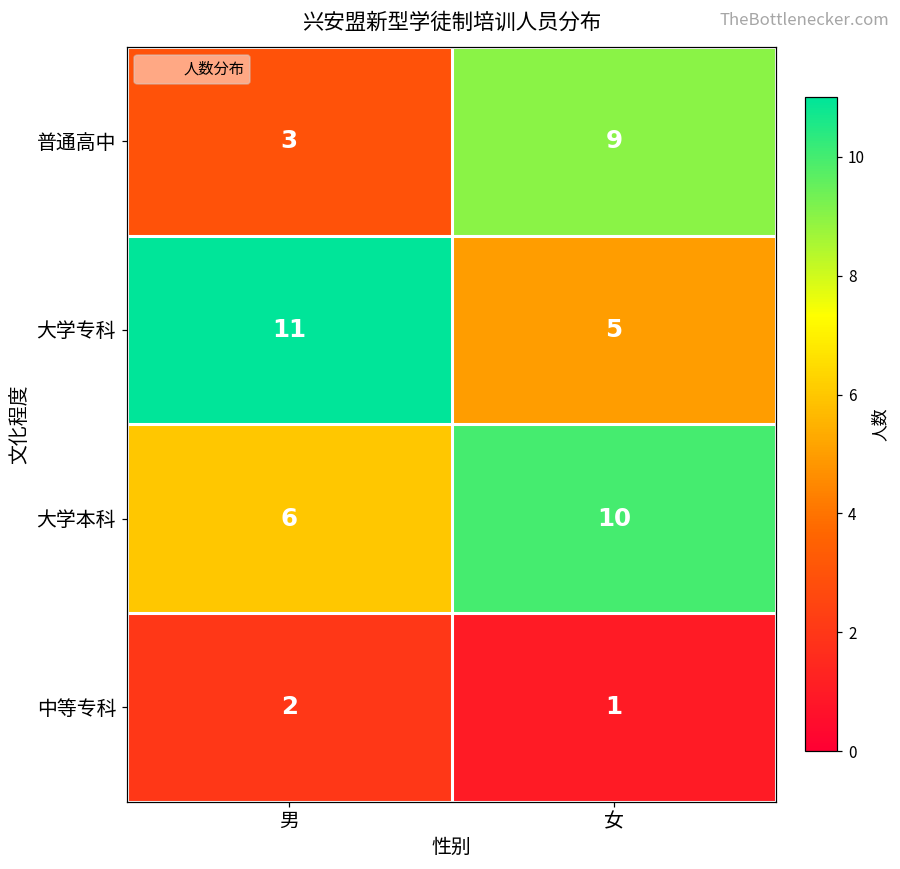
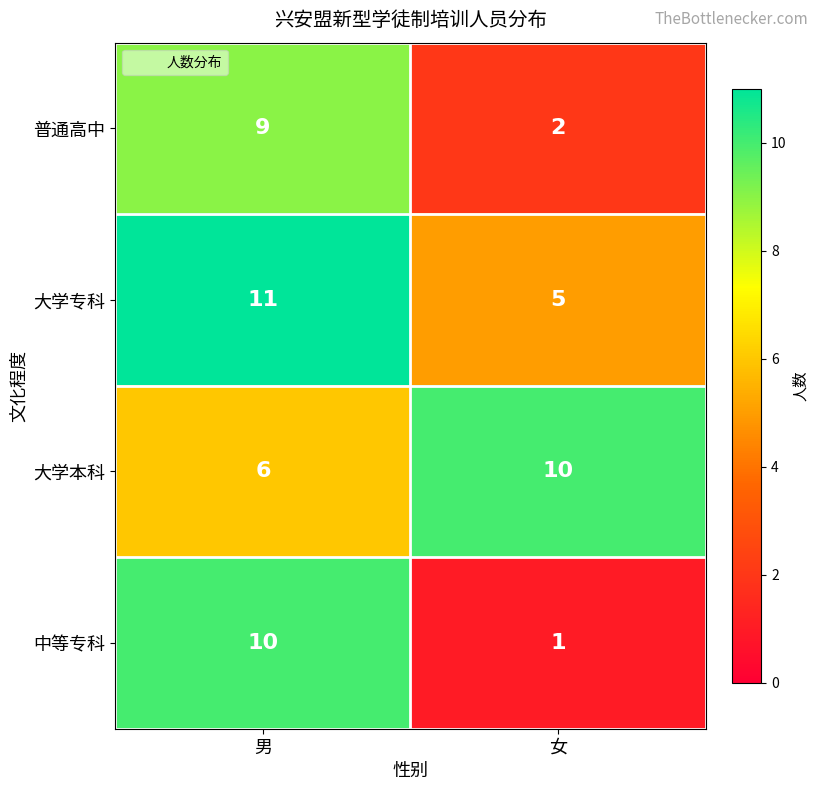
普通高中, 男: 3 -> 9
普通高中, 女: 9 -> 2
中等专科, 男: 2 -> 10
